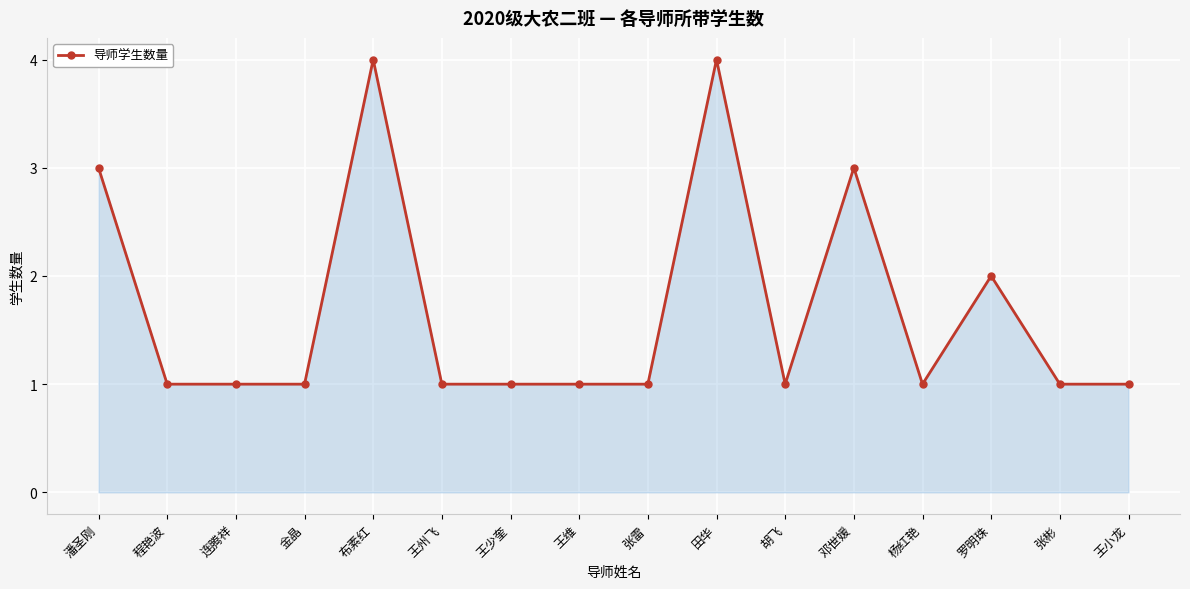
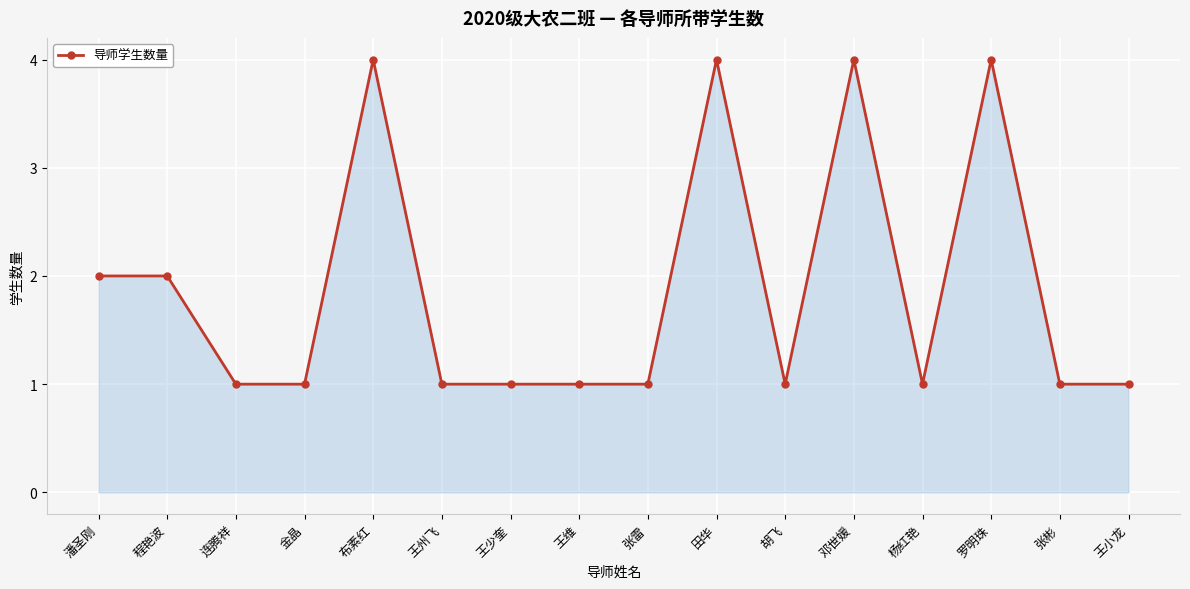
潘圣刚: 3 -> 2
程艳波: 1 -> 2
邓世媛: 3 -> 4
罗明珠: 2 -> 4
